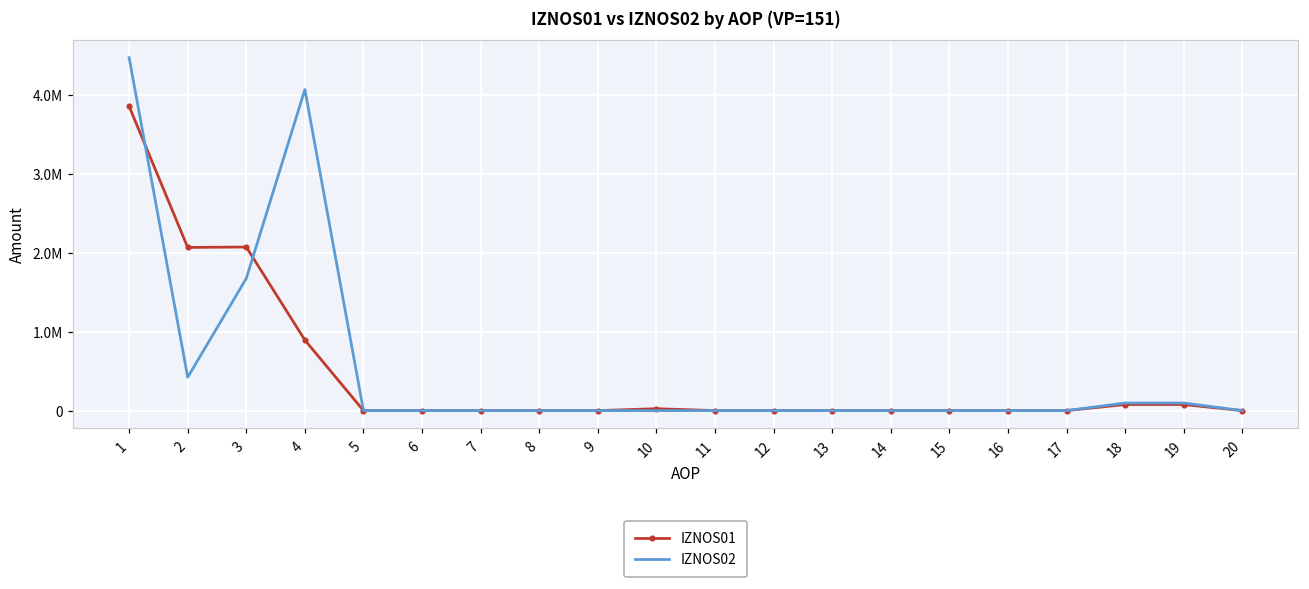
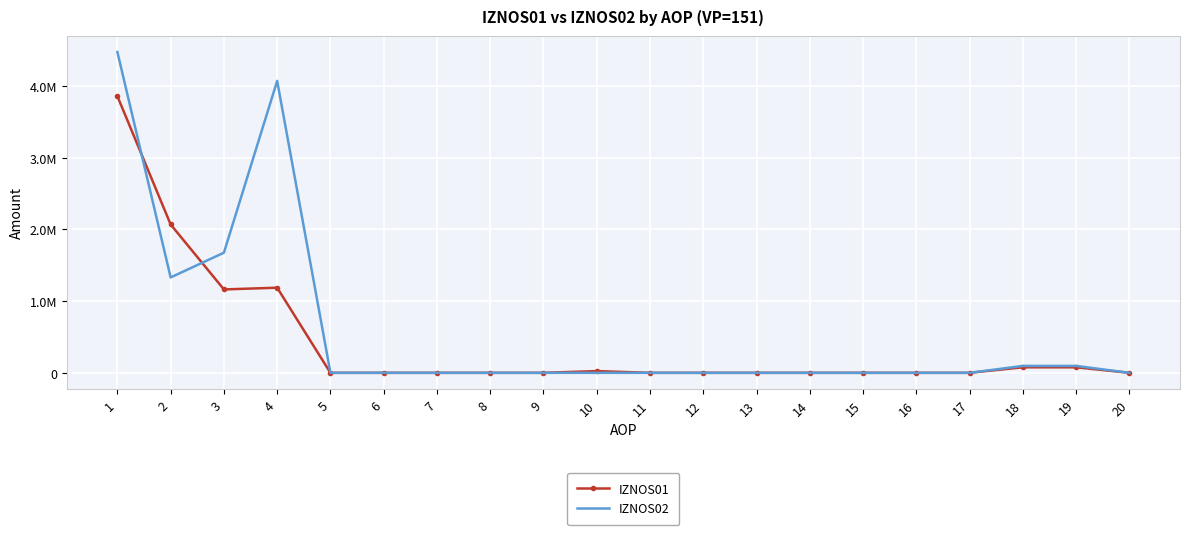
IZNOS02, 2: 400000 -> 1300000
IZNOS01, 3: 2100000 -> 1200000
IZNOS01, 4: 900000 -> 1200000
